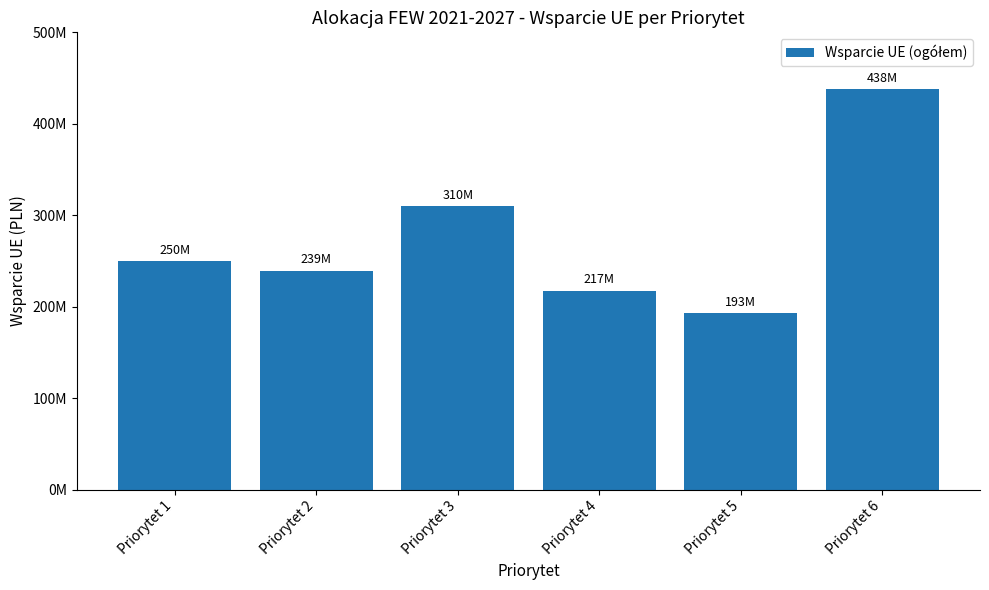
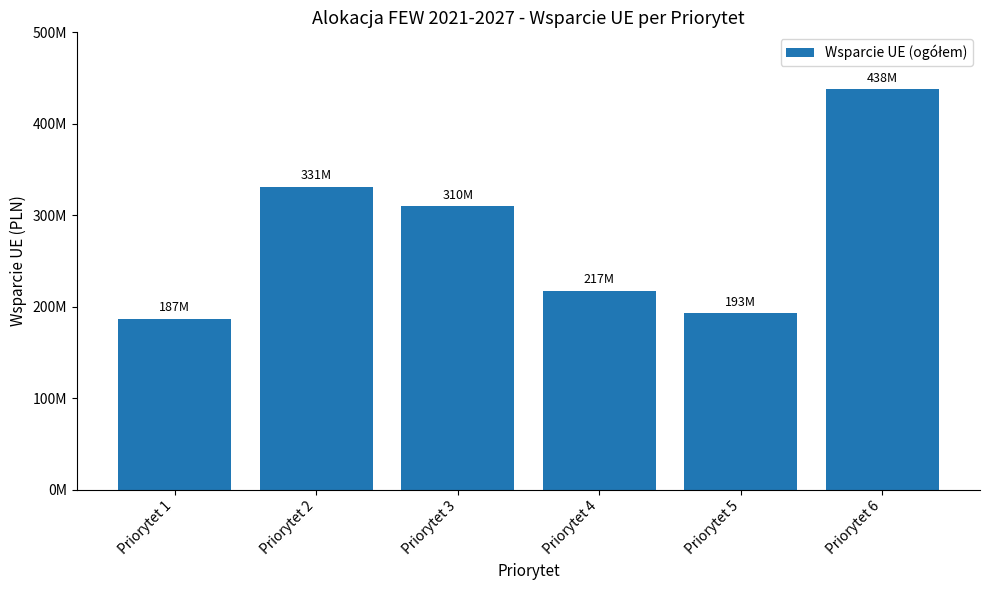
Priorytet 1: 250M -> 187M
Priorytet 2: 239M -> 331M
